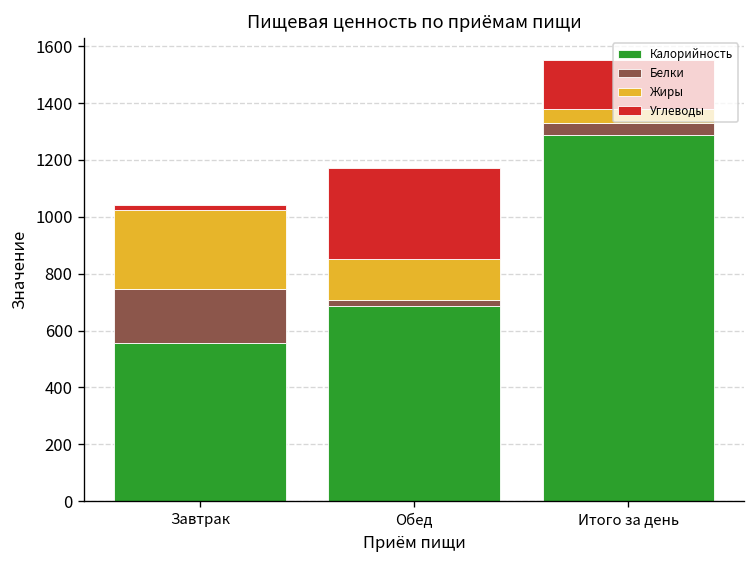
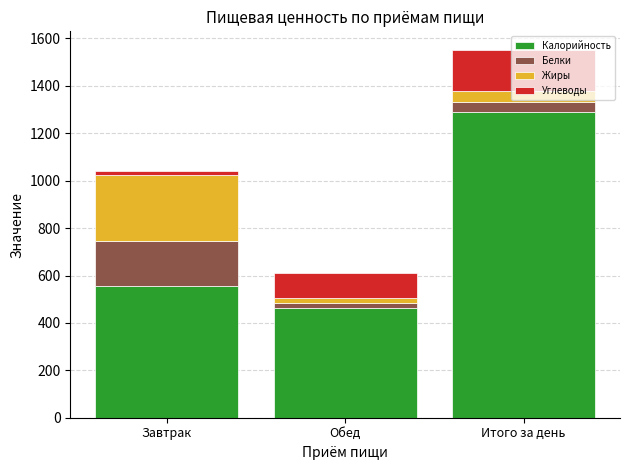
Калорийность, Обед: 690 -> 460
Жиры, Обед: 140 -> 20
Углеводы, Обед: 320 -> 100
